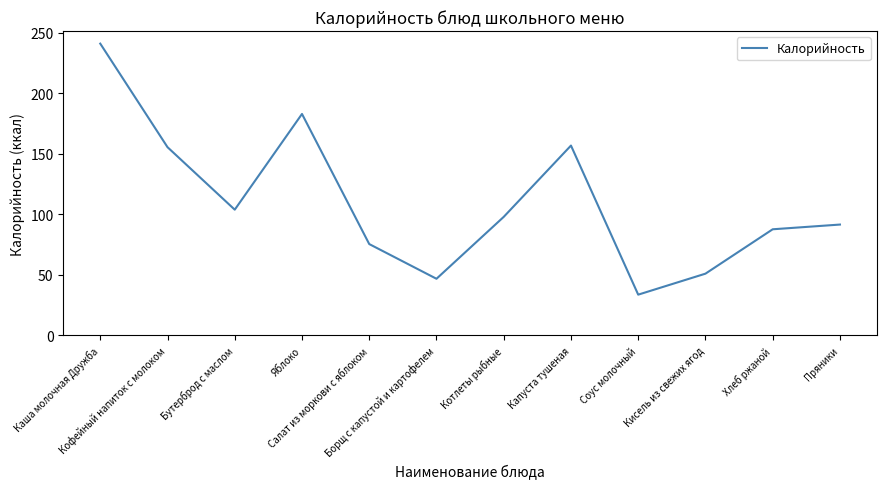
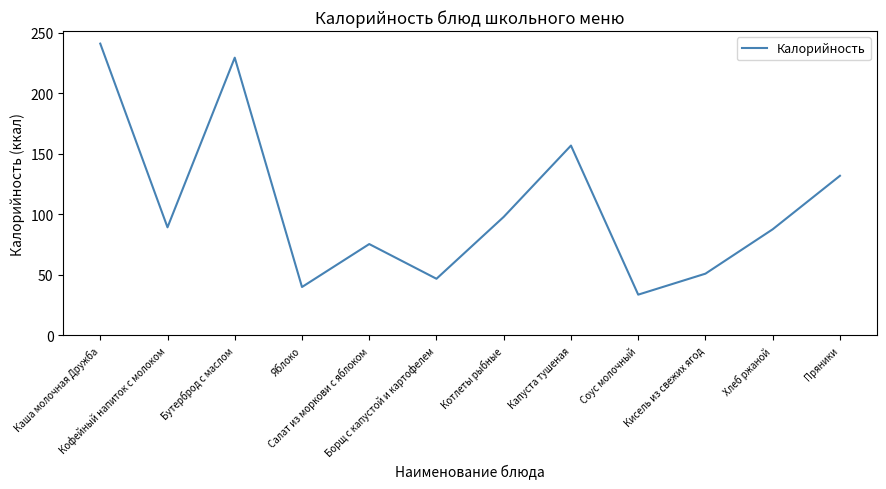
Кофейный напиток с молоком: 156 -> 89
Бутерброд с маслом: 104 -> 230
Яблоко: 183 -> 40
Пряники: 92 -> 132
